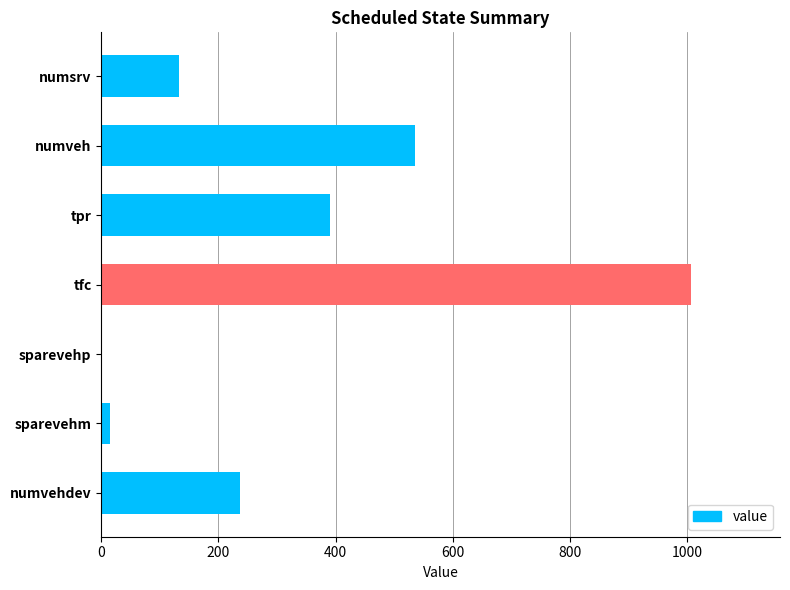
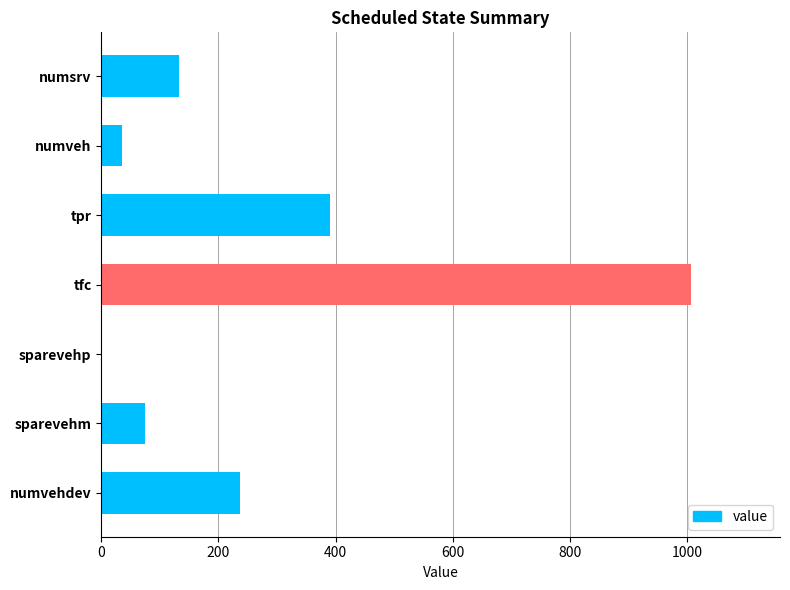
numveh: 540 -> 40
sparevehm: 20 -> 70
